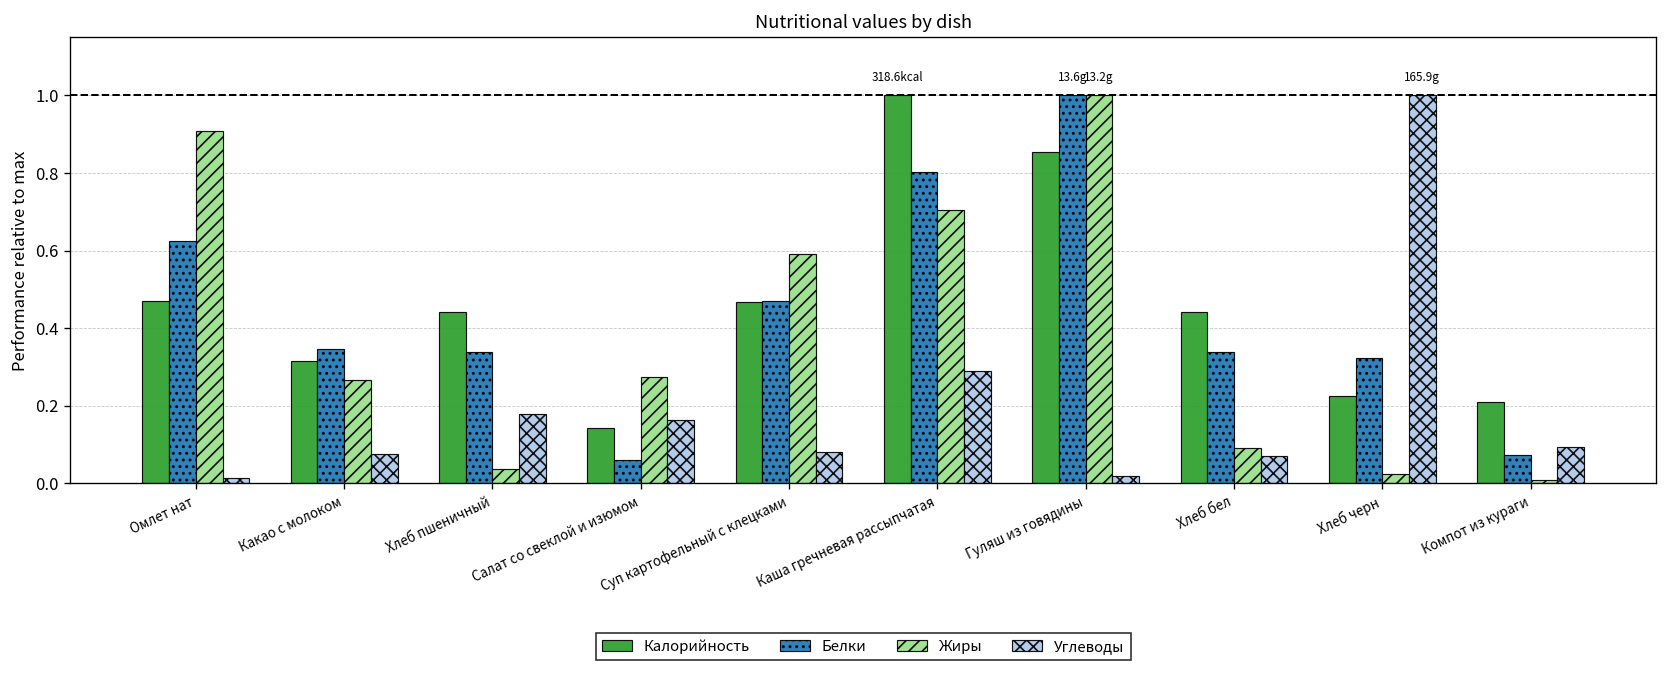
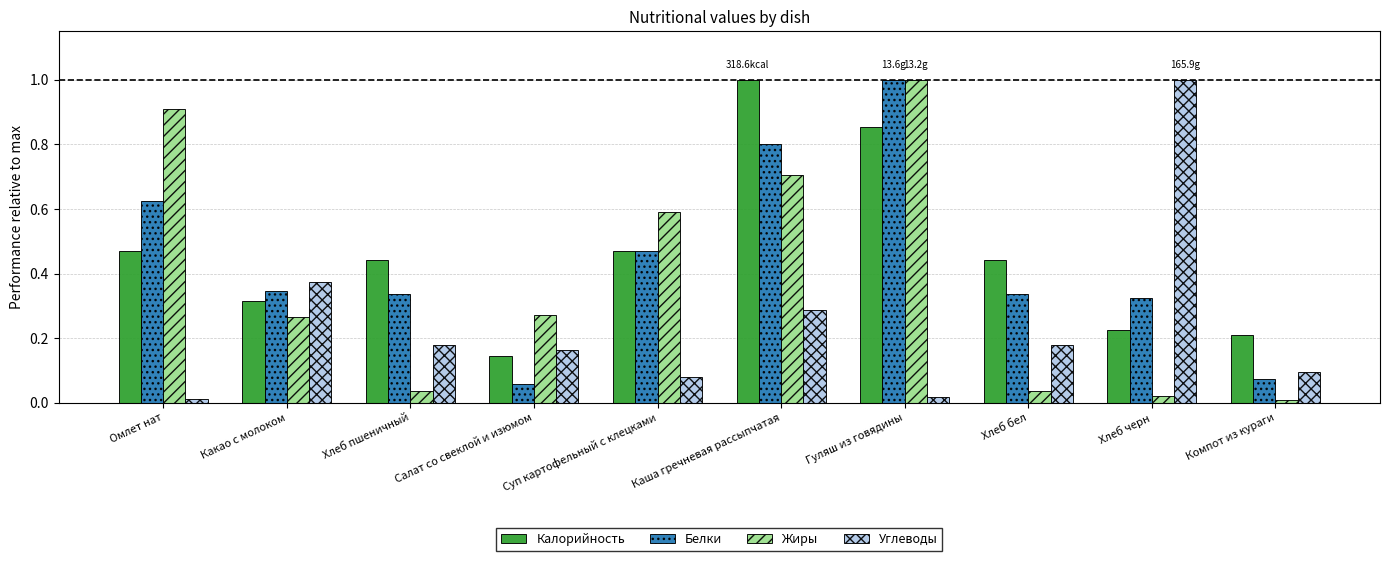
Углеводы, Какао с молоком: 0.08 -> 0.37
Жиры, Хлеб бел: 0.09 -> 0.04
Углеводы, Хлеб бел: 0.07 -> 0.18
